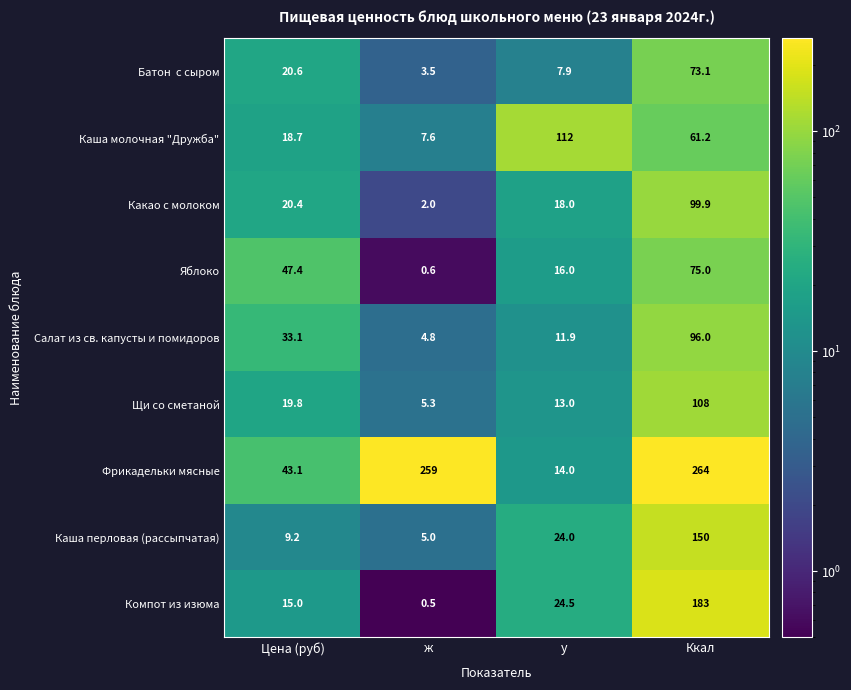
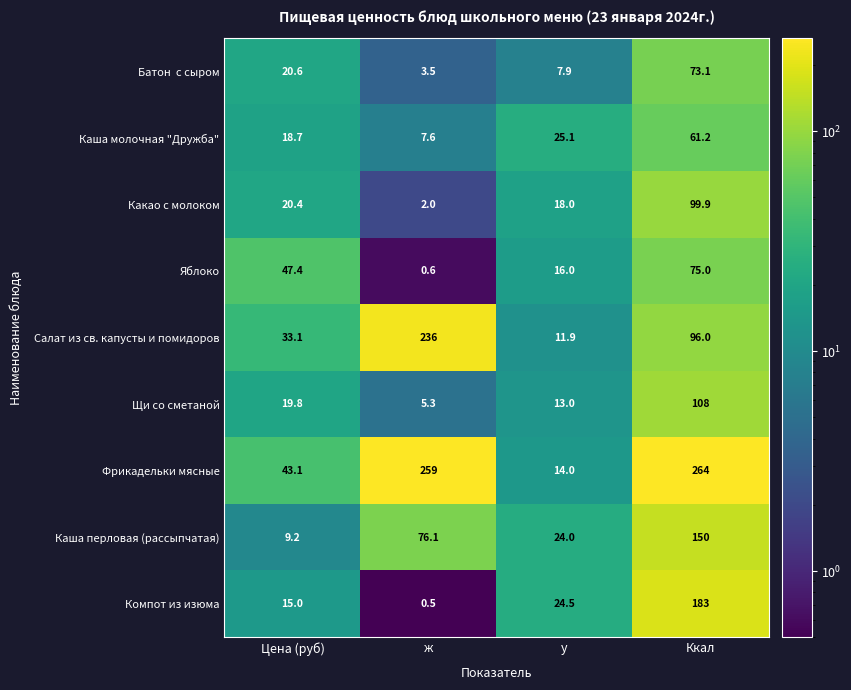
Каша молочная "Дружба", у: 112 -> 25.1
Салат из св. капусты и помидоров, ж: 4.8 -> 236
Каша перловая (рассыпчатая), ж: 5.0 -> 76.1
